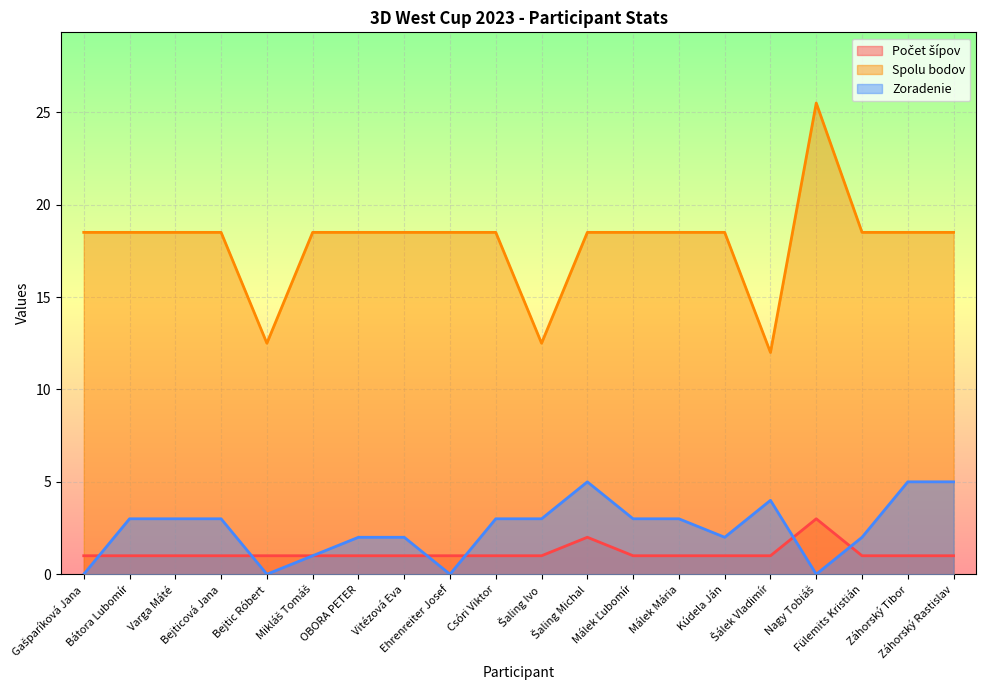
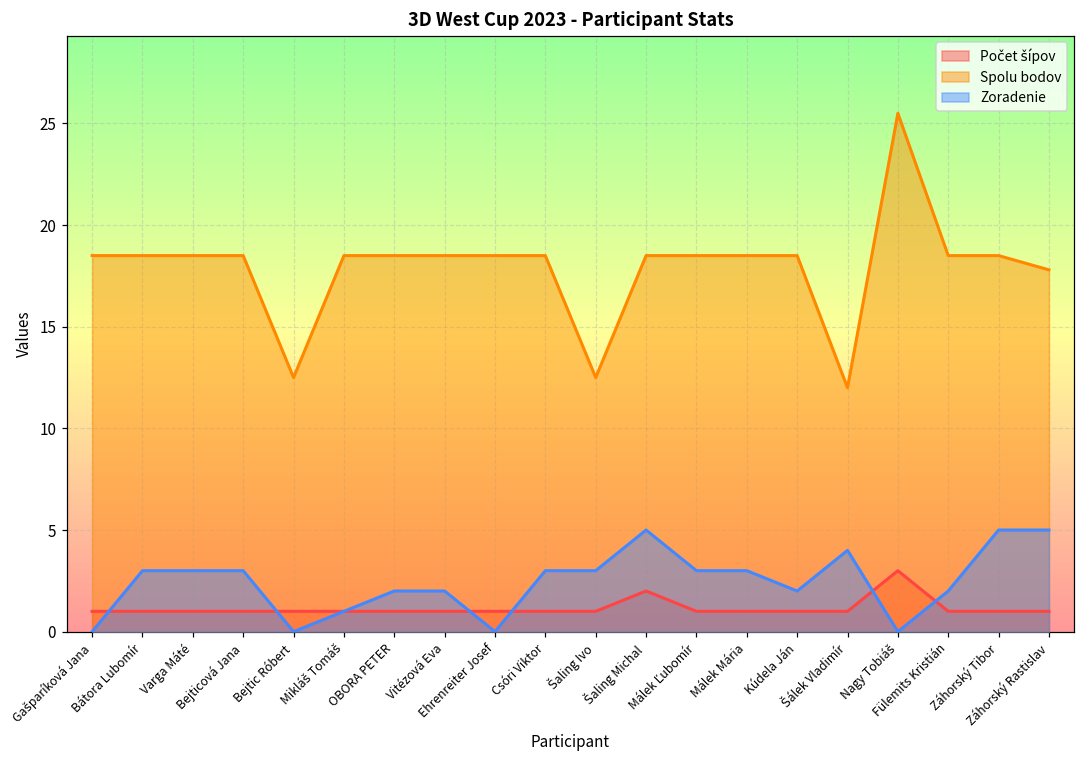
Spolu bodov, Záhorský Rastislav: 18.5 -> 17.8
